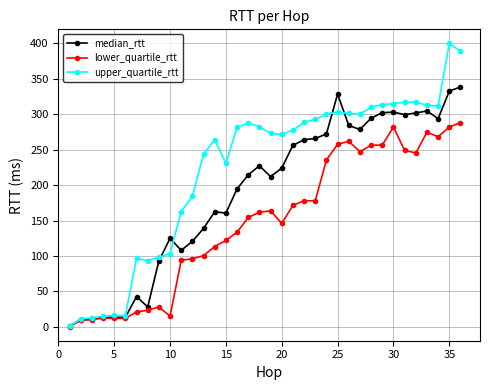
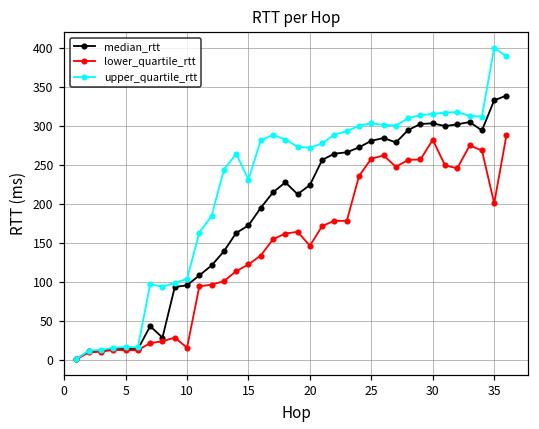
median_rtt, 10: 130 -> 100
median_rtt, 15: 160 -> 170
median_rtt, 25: 330 -> 280
lower_quartile_rtt, 35: 280 -> 200
